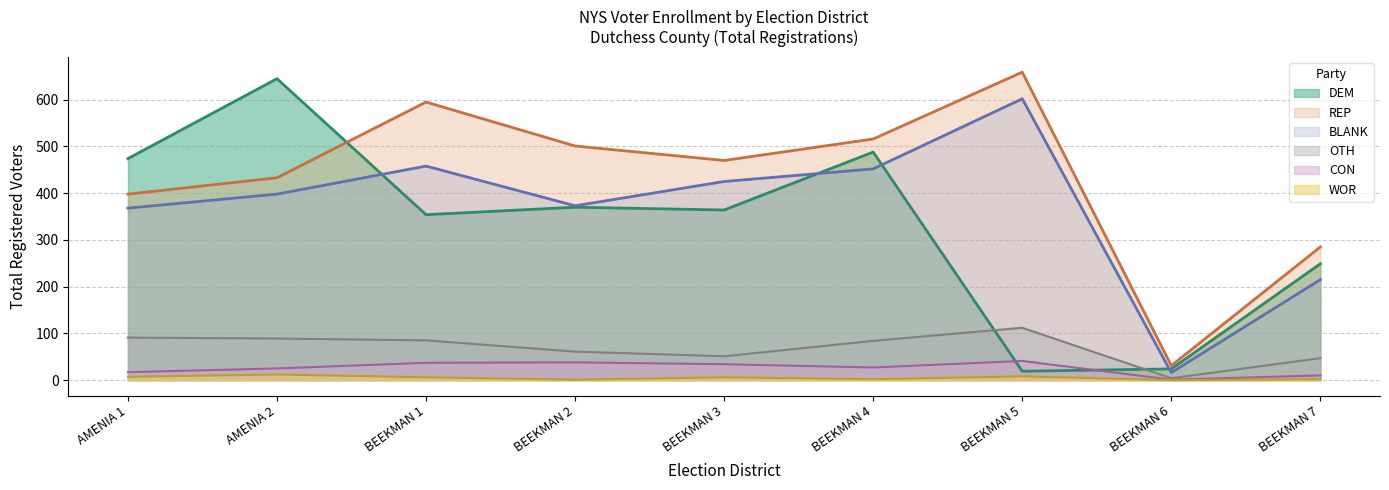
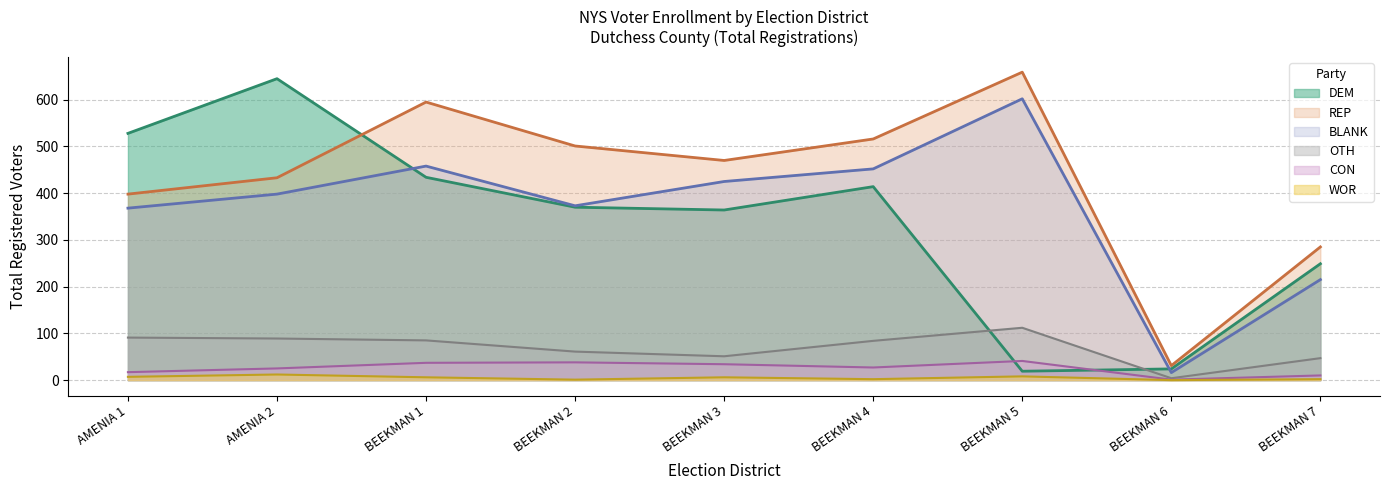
DEM, AMENIA 1: 470 -> 530
DEM, BEEKMAN 1: 350 -> 430
DEM, BEEKMAN 4: 490 -> 410
